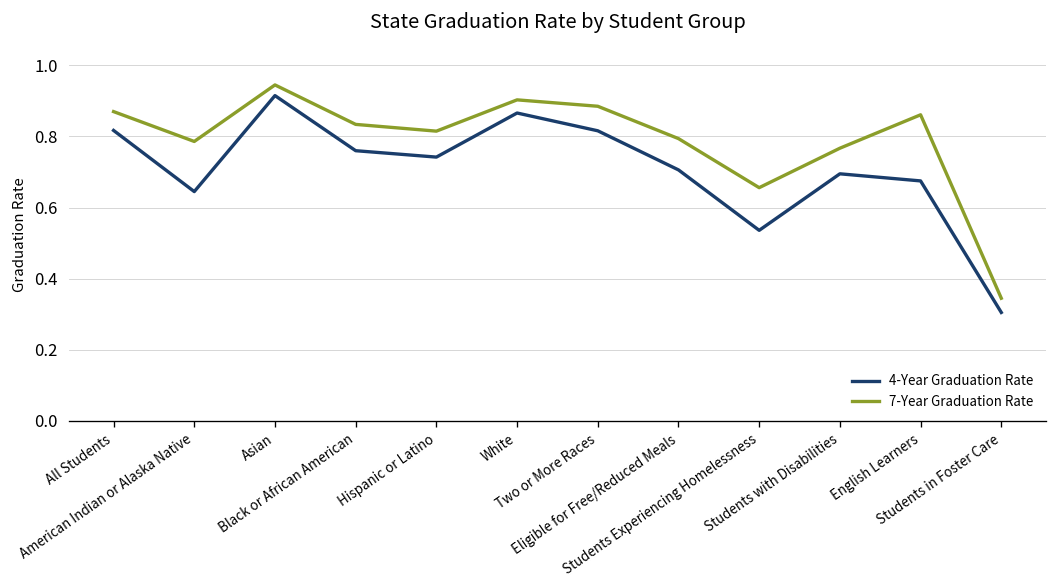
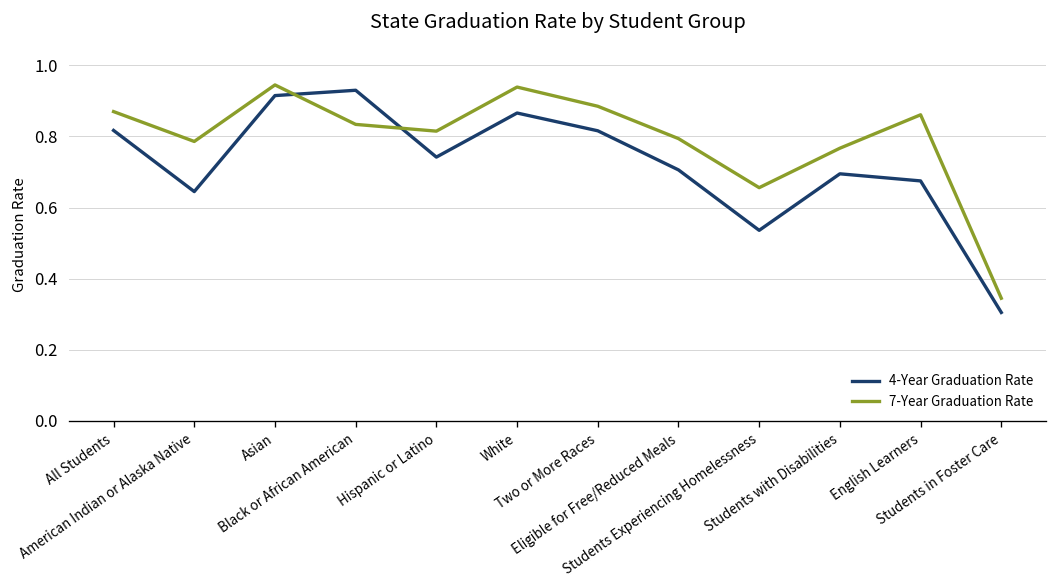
4-Year Graduation Rate, Black or African American: 0.76 -> 0.93
7-Year Graduation Rate, White: 0.90 -> 0.94
